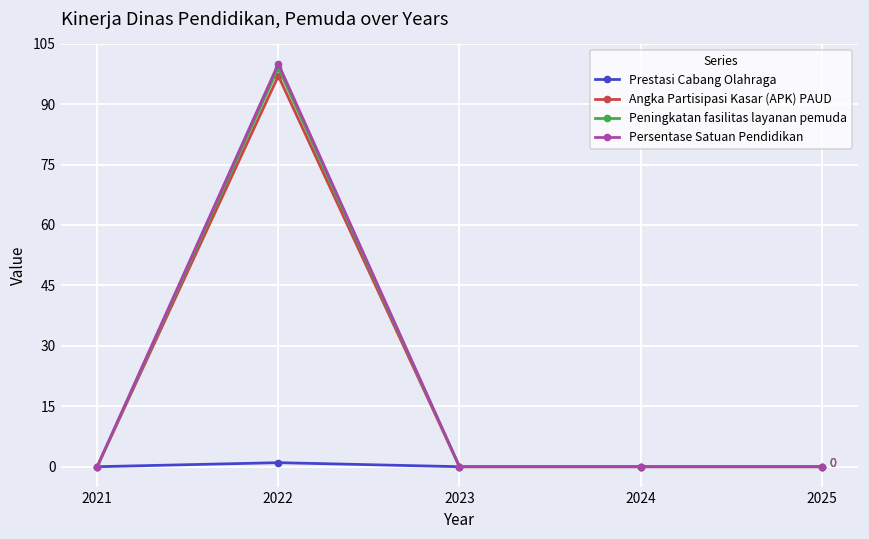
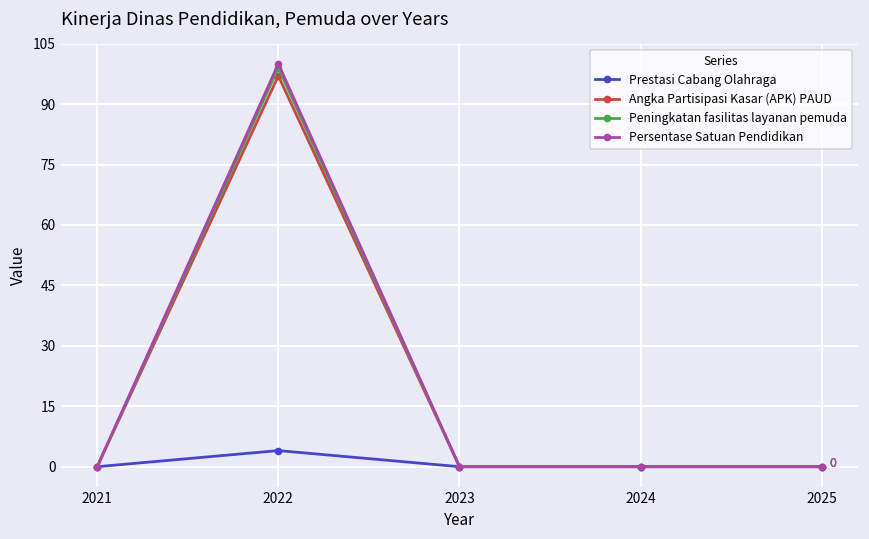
Prestasi Cabang Olahraga, 2022: 1 -> 4
